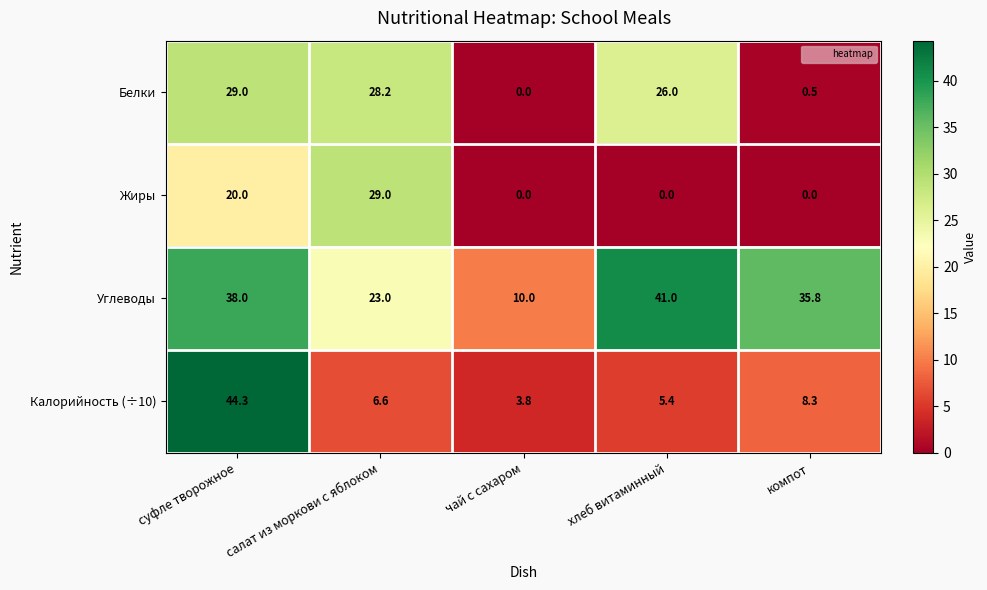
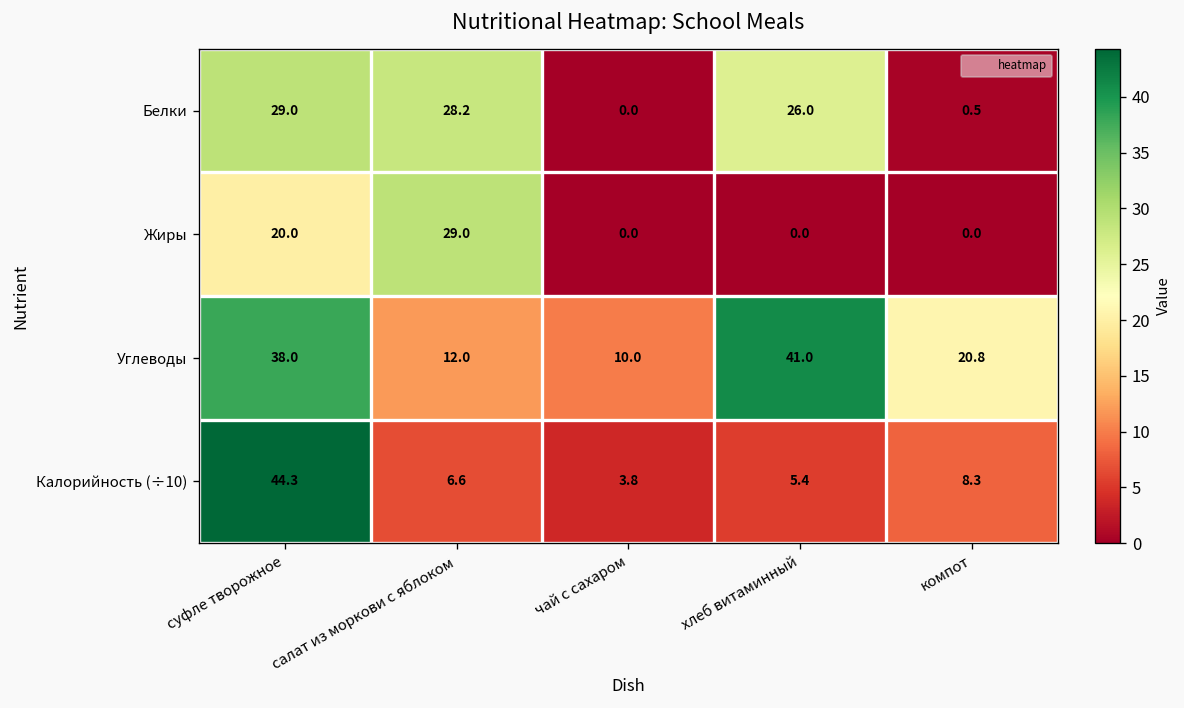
Углеводы, салат из моркови с яблоком: 23.0 -> 12.0
Углеводы, компот: 35.8 -> 20.8
